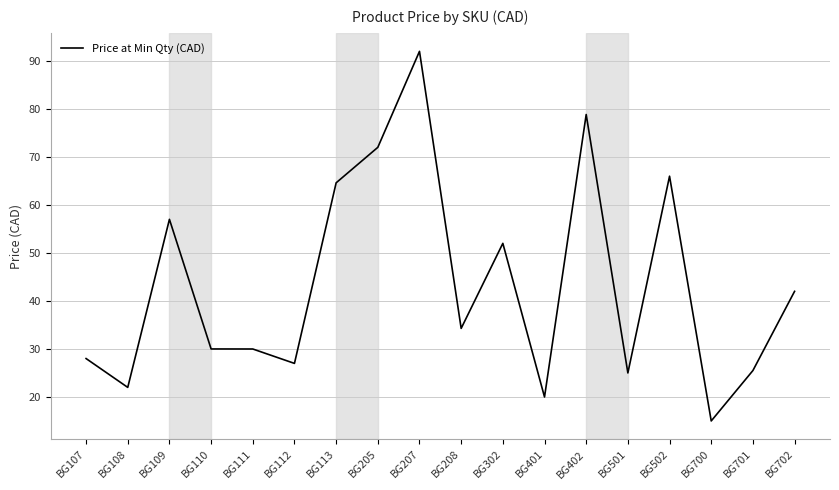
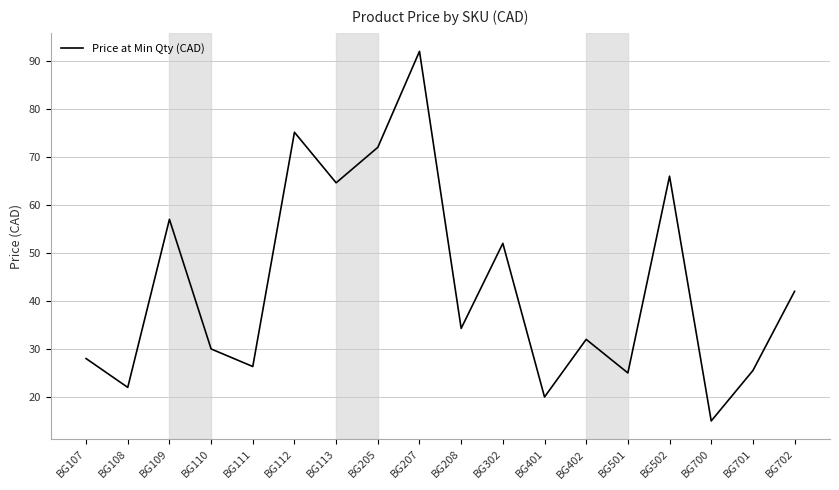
BG111: 30 -> 26
BG112: 27 -> 75
BG402: 79 -> 32
